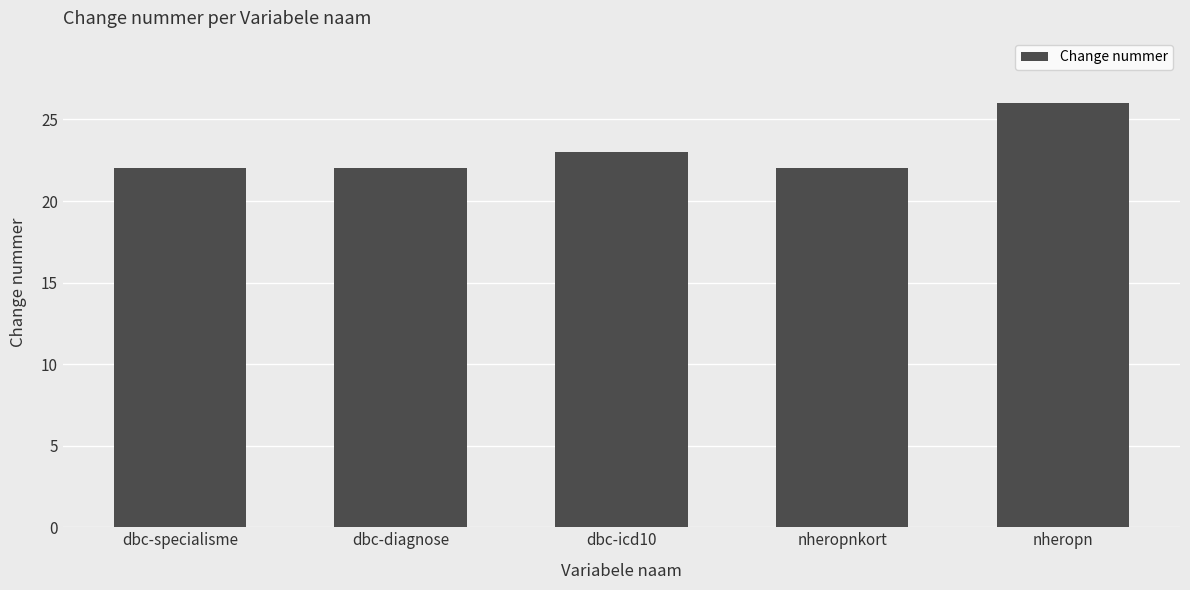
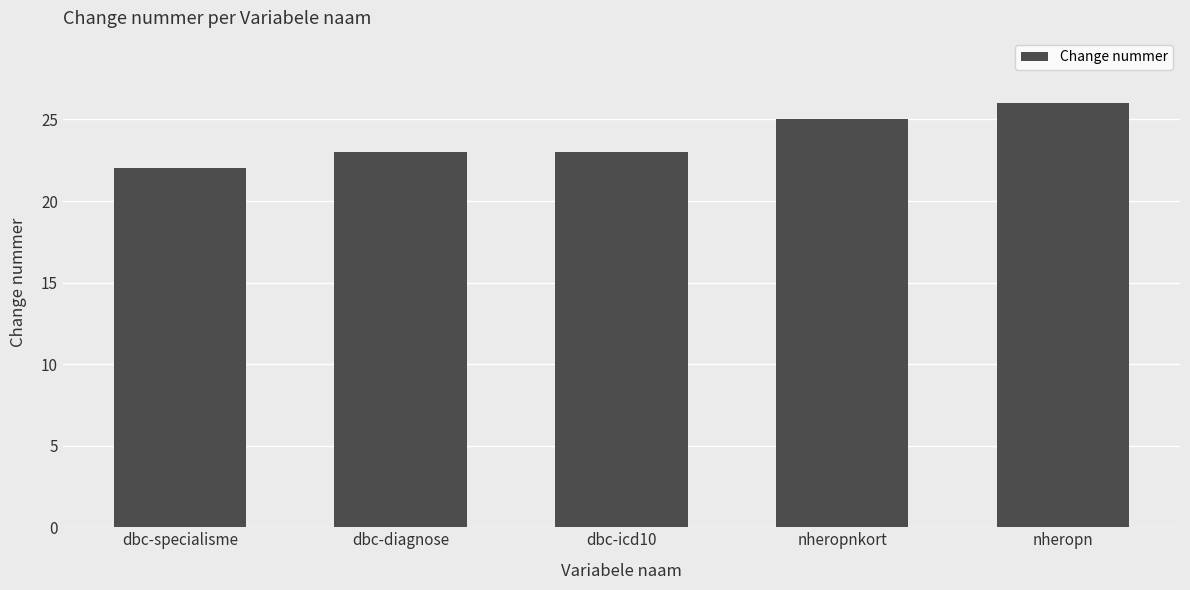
dbc-diagnose: 22 -> 23
nheropnkort: 22 -> 25
